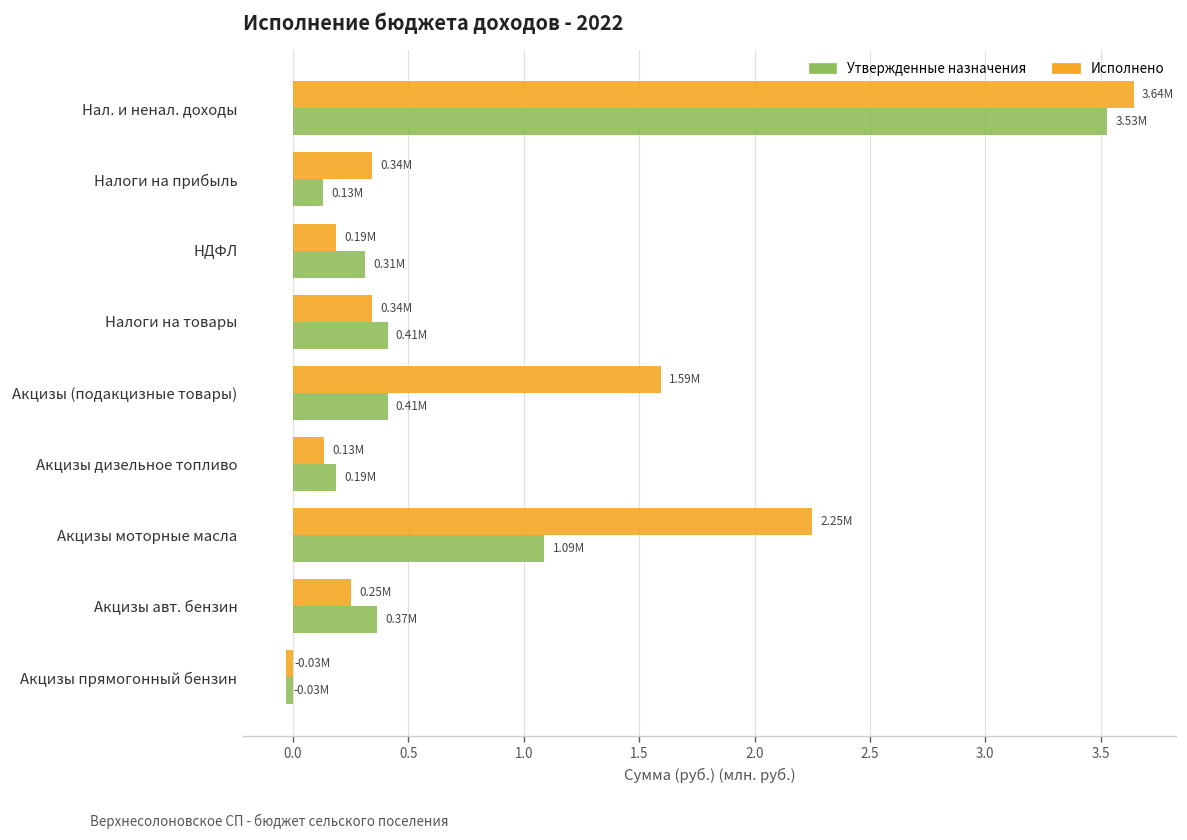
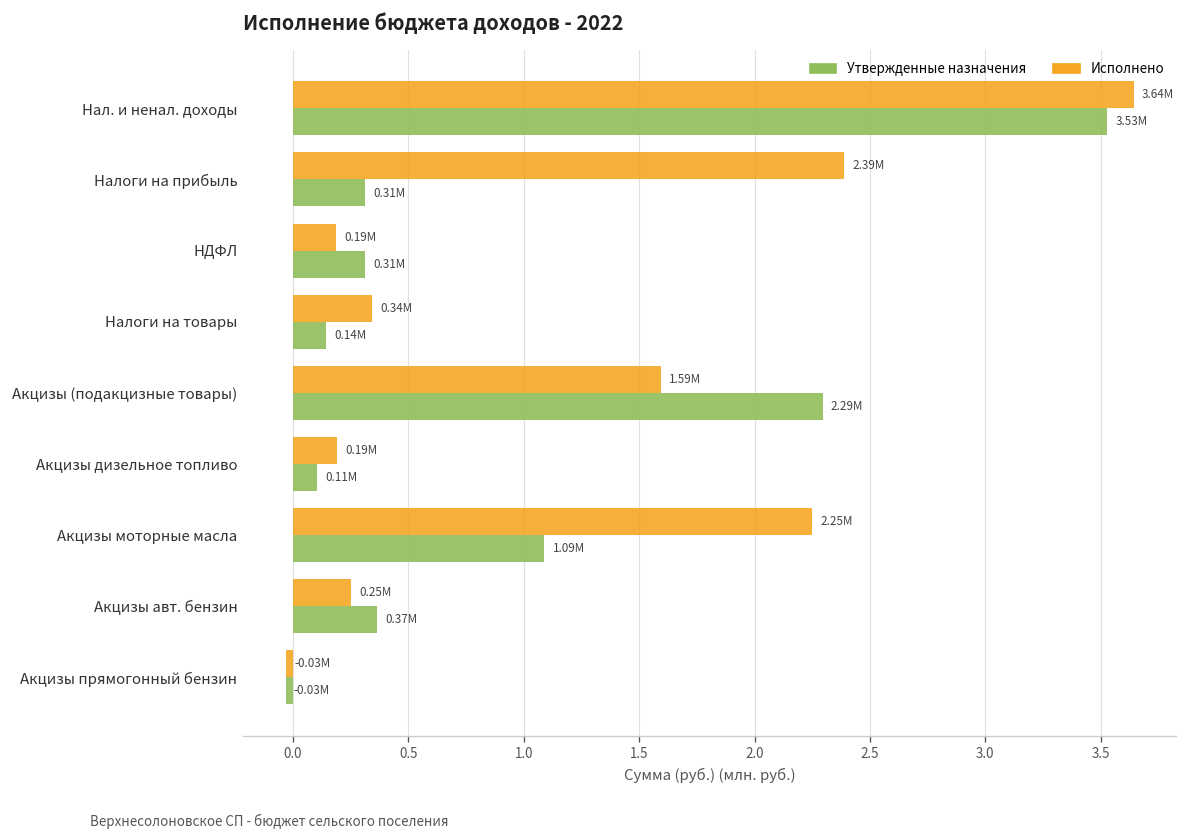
Исполнено, Налоги на прибыль: 0.34M -> 2.39M
Утвержденные назначения, Налоги на прибыль: 0.13M -> 0.31M
Утвержденные назначения, Налоги на товары: 0.41M -> 0.14M
Утвержденные назначения, Акцизы (подакцизные товары): 0.41M -> 2.29M
Исполнено, Акцизы дизельное топливо: 0.13M -> 0.19M
Утвержденные назначения, Акцизы дизельное топливо: 0.19M -> 0.11M
